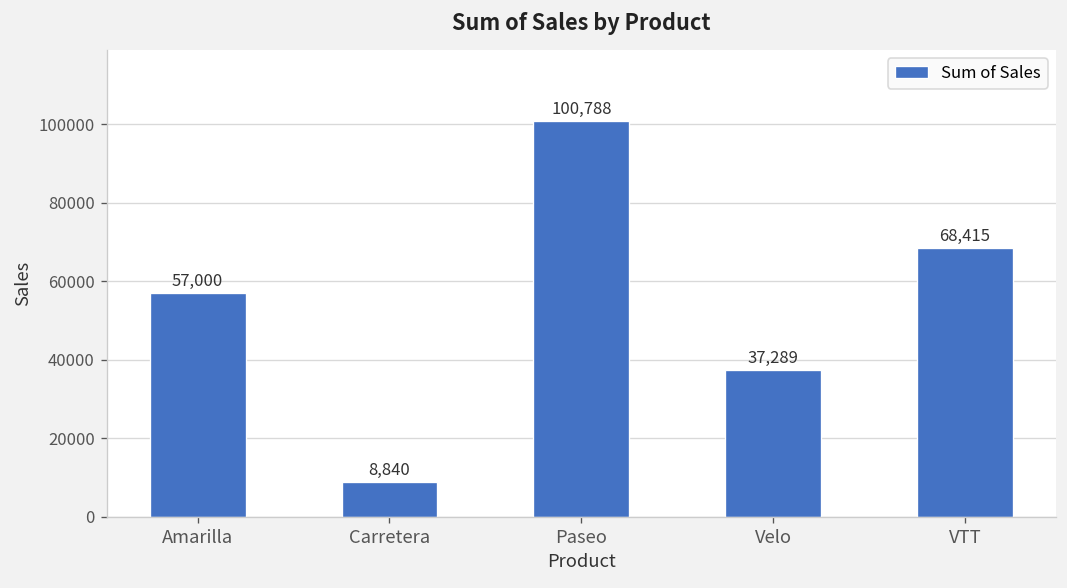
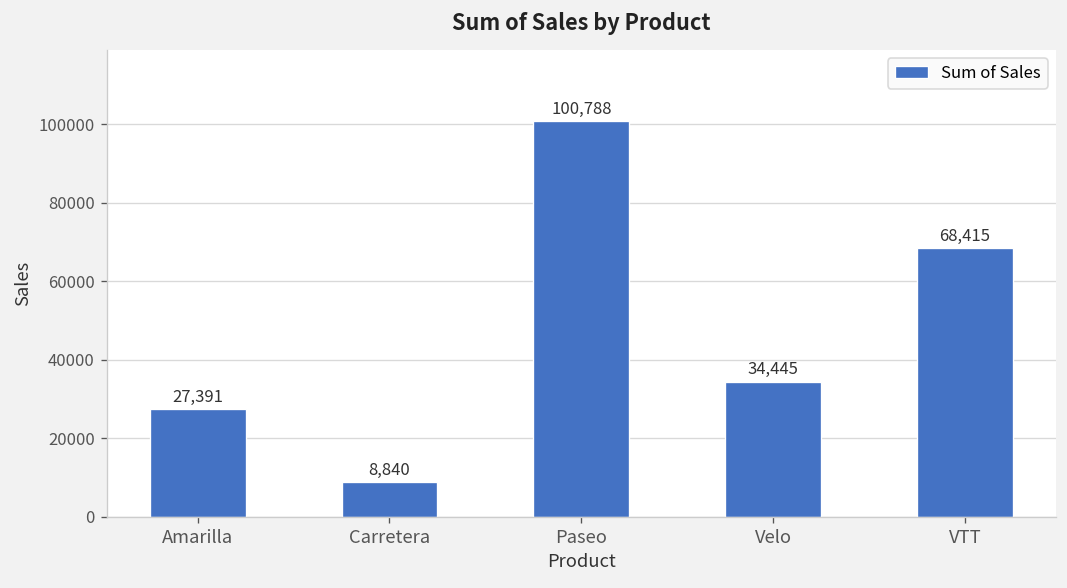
Amarilla: 57,000 -> 27,391
Velo: 37,289 -> 34,445
